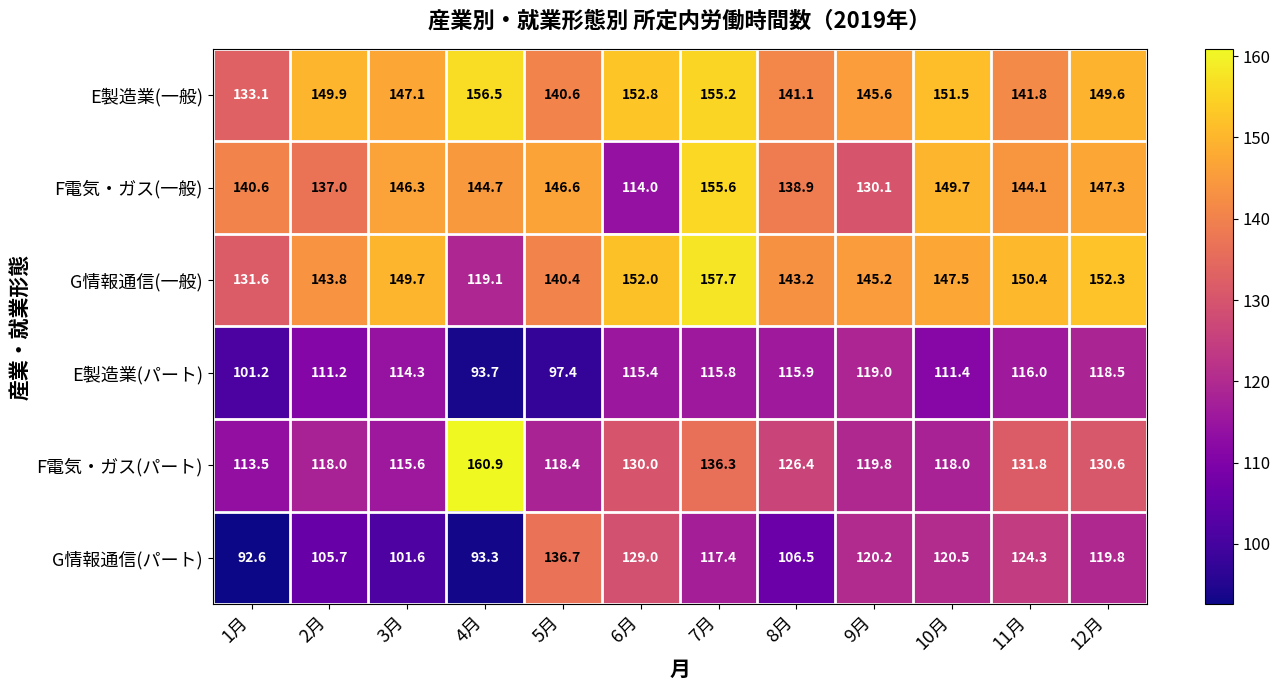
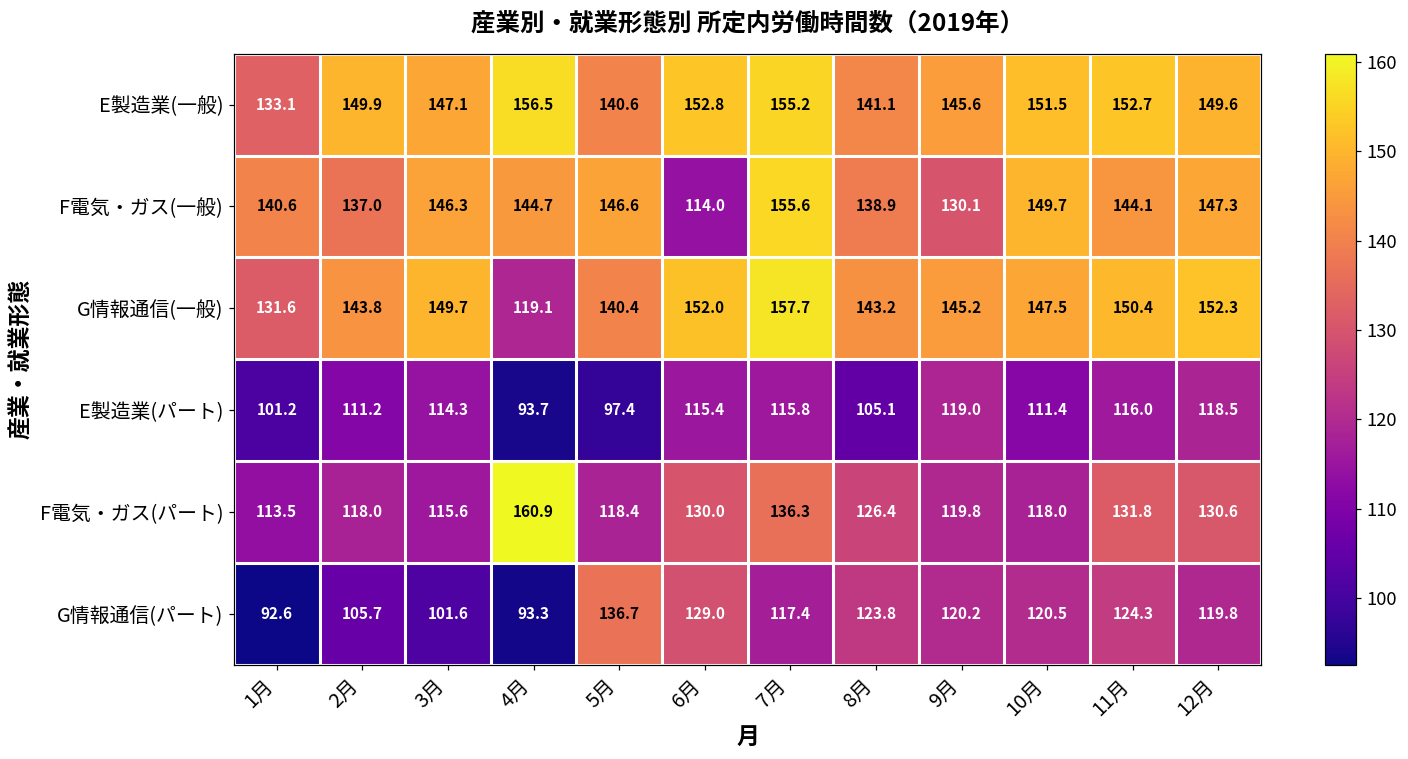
E製造業(一般), 11月: 141.8 -> 152.7
E製造業(パート), 8月: 115.9 -> 105.1
G情報通信(パート), 8月: 106.5 -> 123.8
